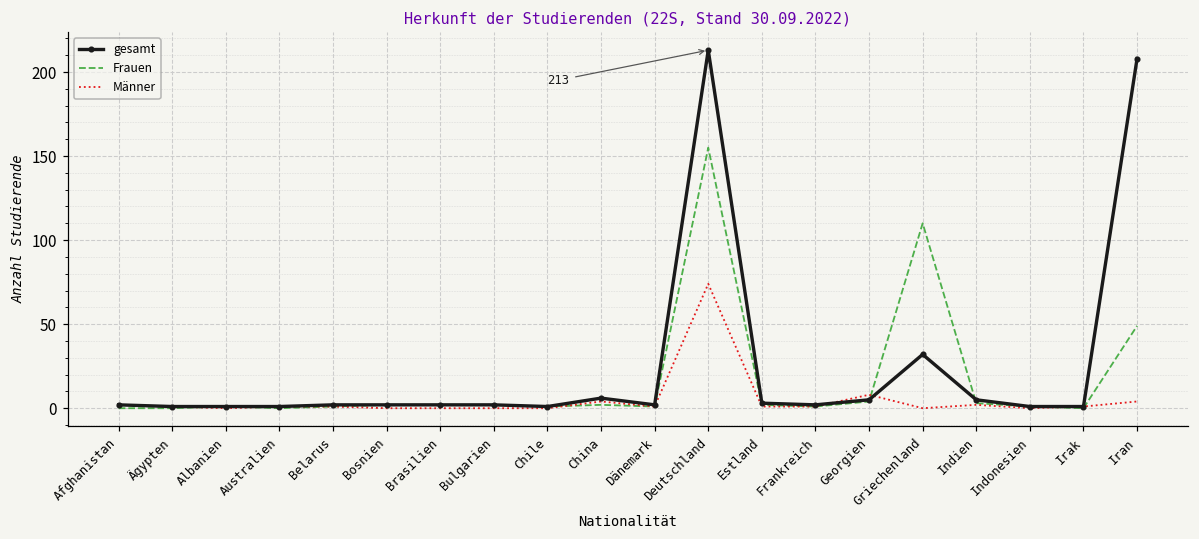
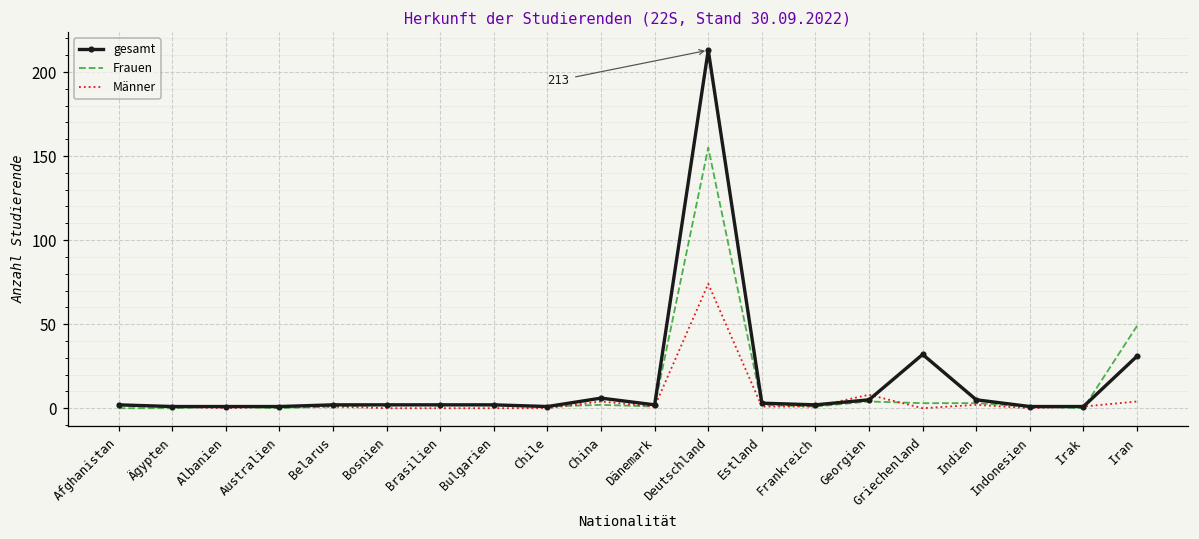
Frauen, Griechenland: 110 -> 3
gesamt, Iran: 208 -> 31
